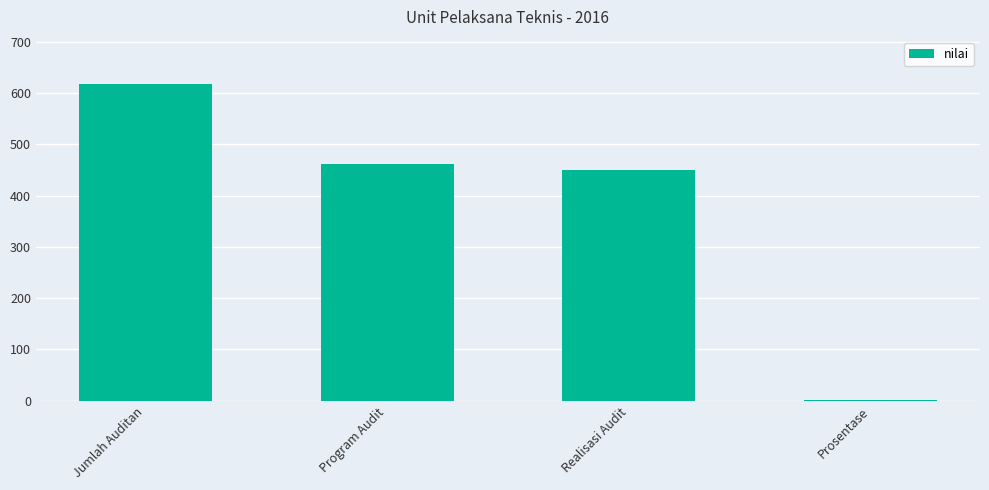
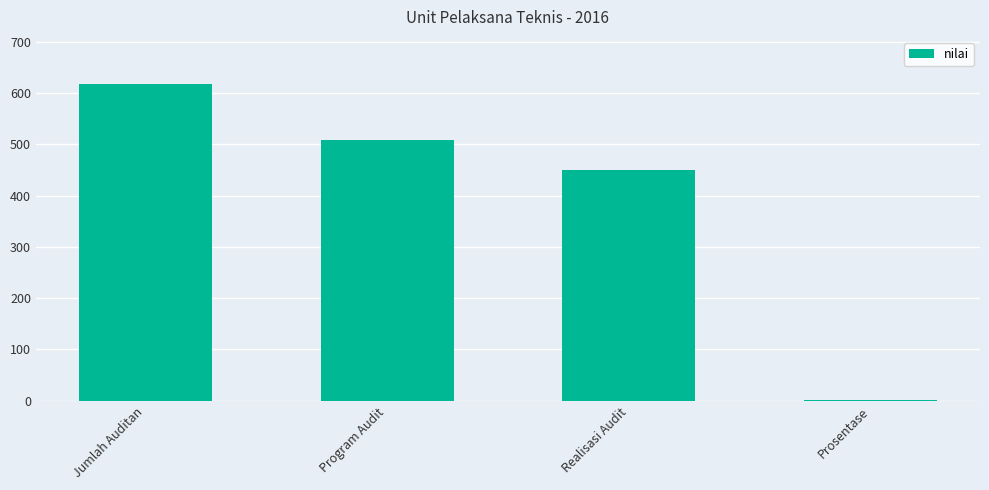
Program Audit: 460 -> 510
